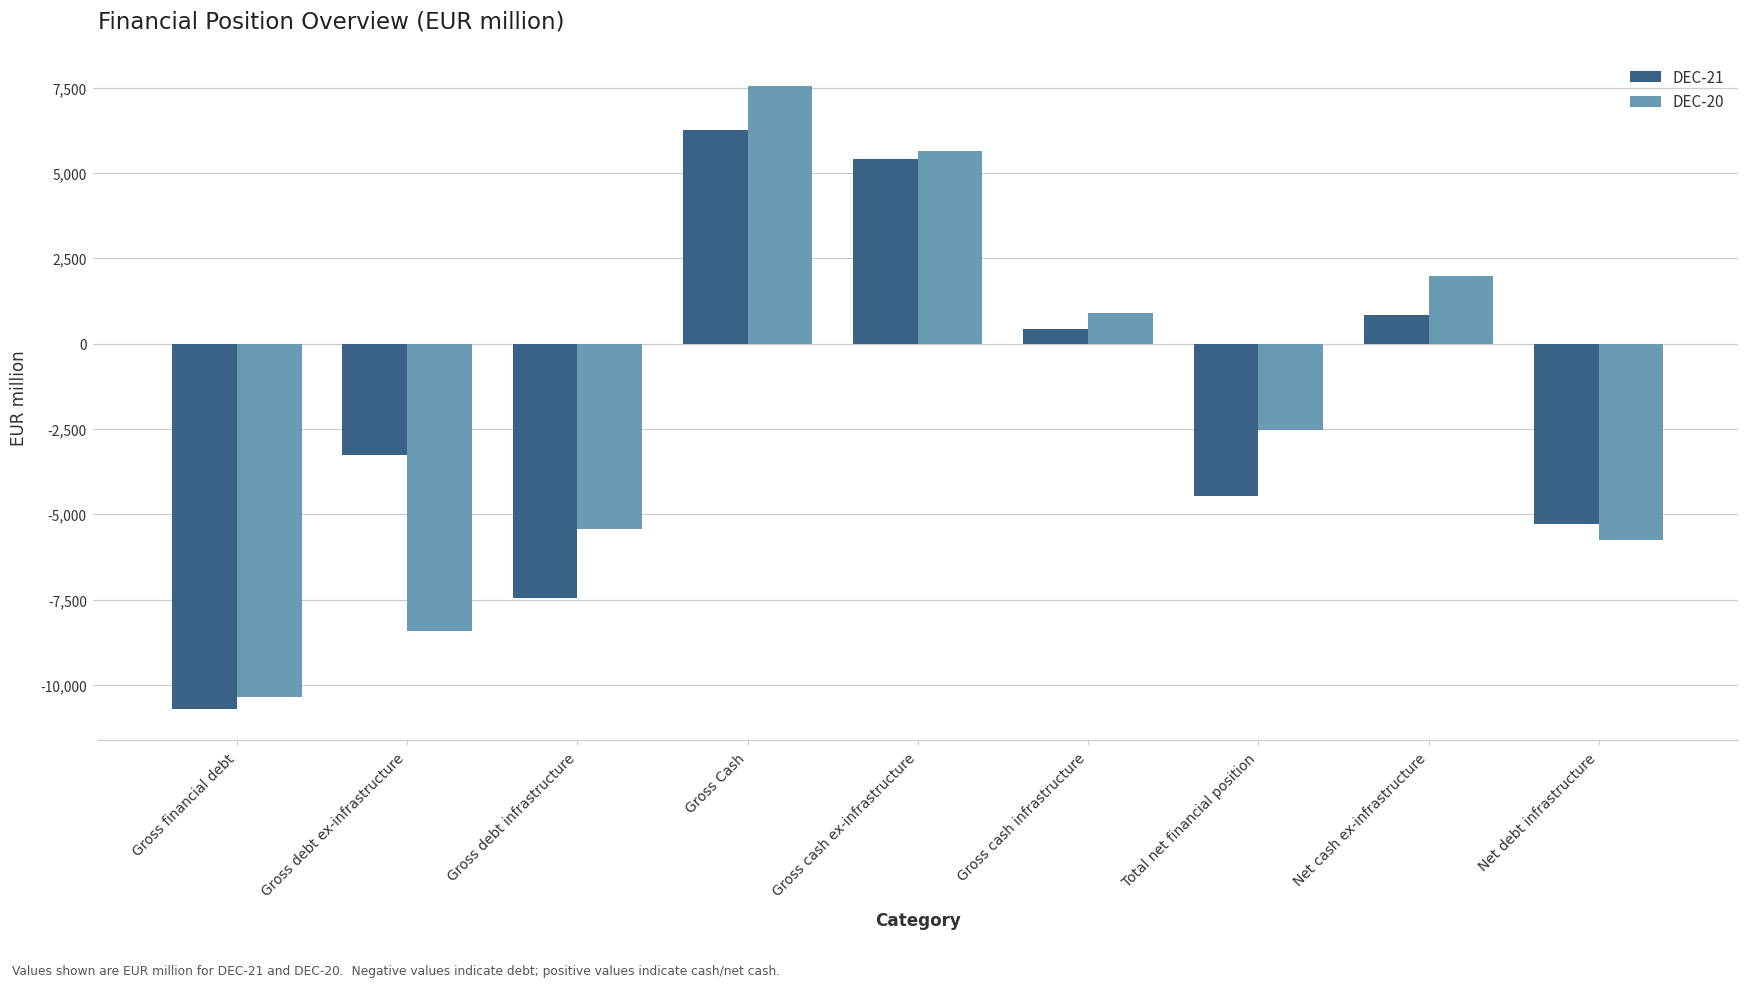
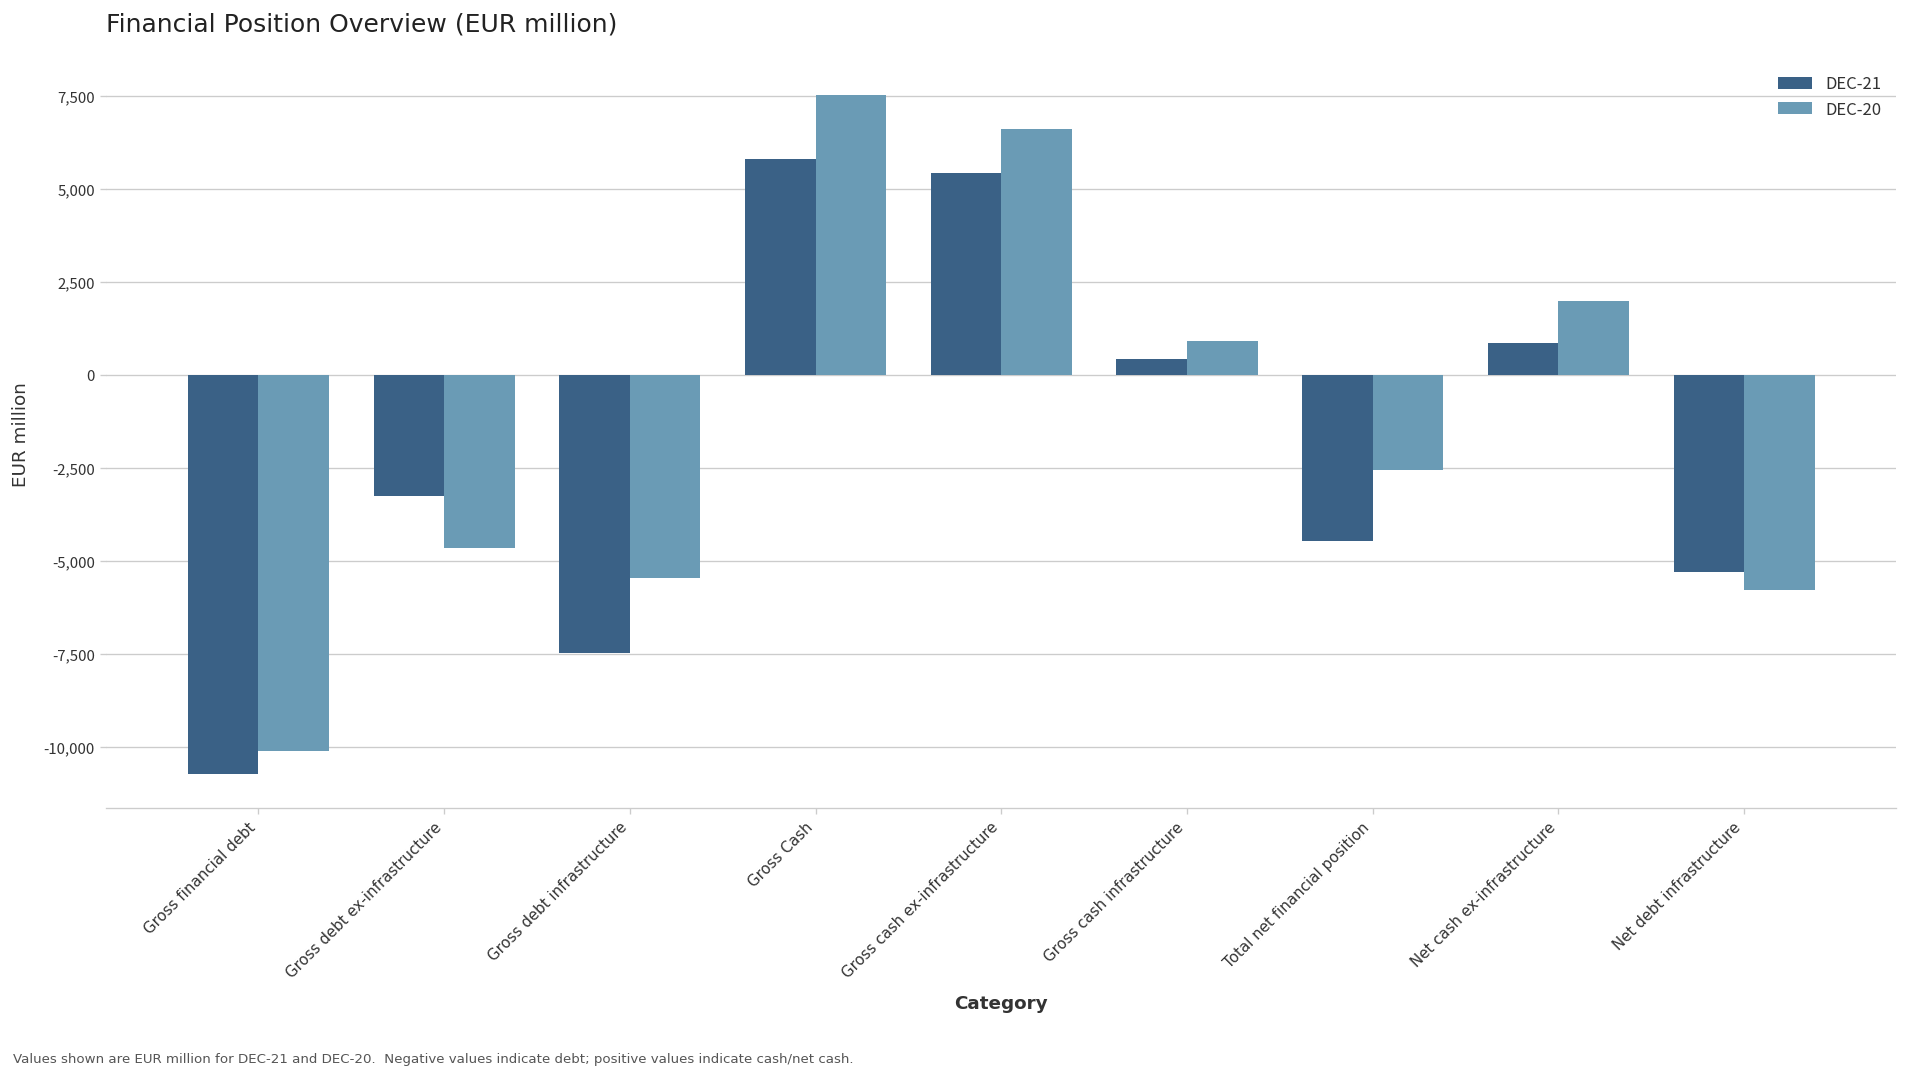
DEC-20, Gross financial debt: -10,400 -> -10,100
DEC-20, Gross debt ex-infrastructure: -8,400 -> -4,600
DEC-21, Gross Cash: 6,300 -> 5,800
DEC-20, Gross cash ex-infrastructure: 5,700 -> 6,600
